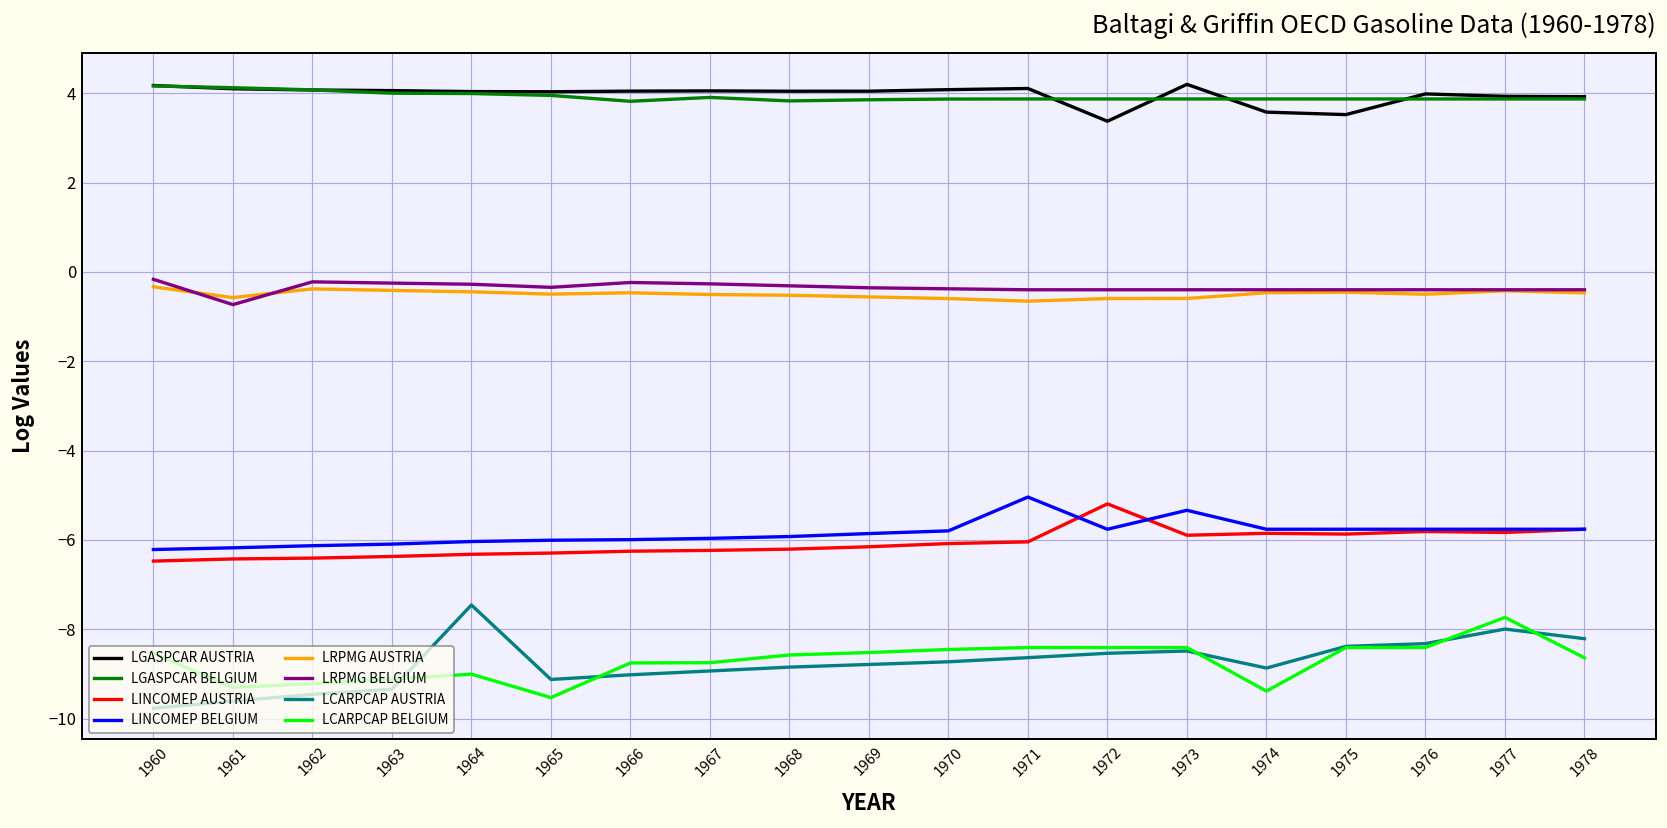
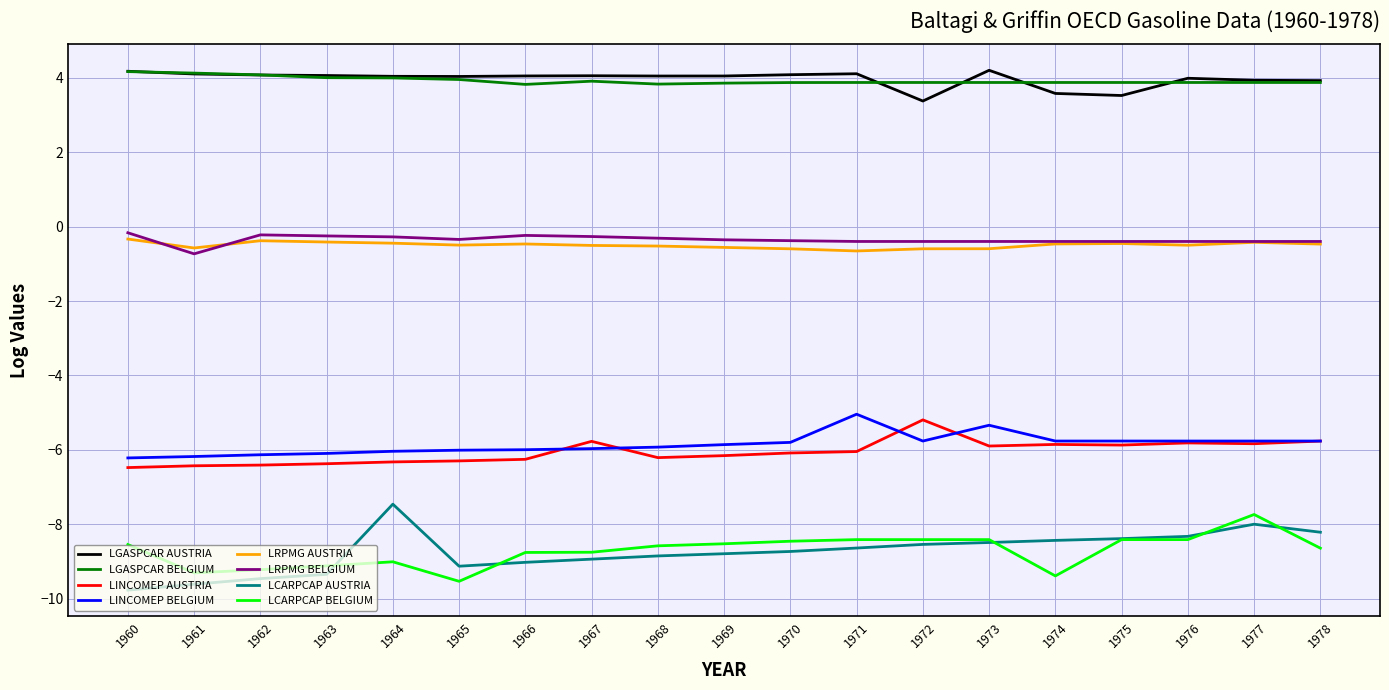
LINCOMEP AUSTRIA, 1967: -6.2 -> -5.8
LCARPCAP AUSTRIA, 1974: -8.9 -> -8.4
